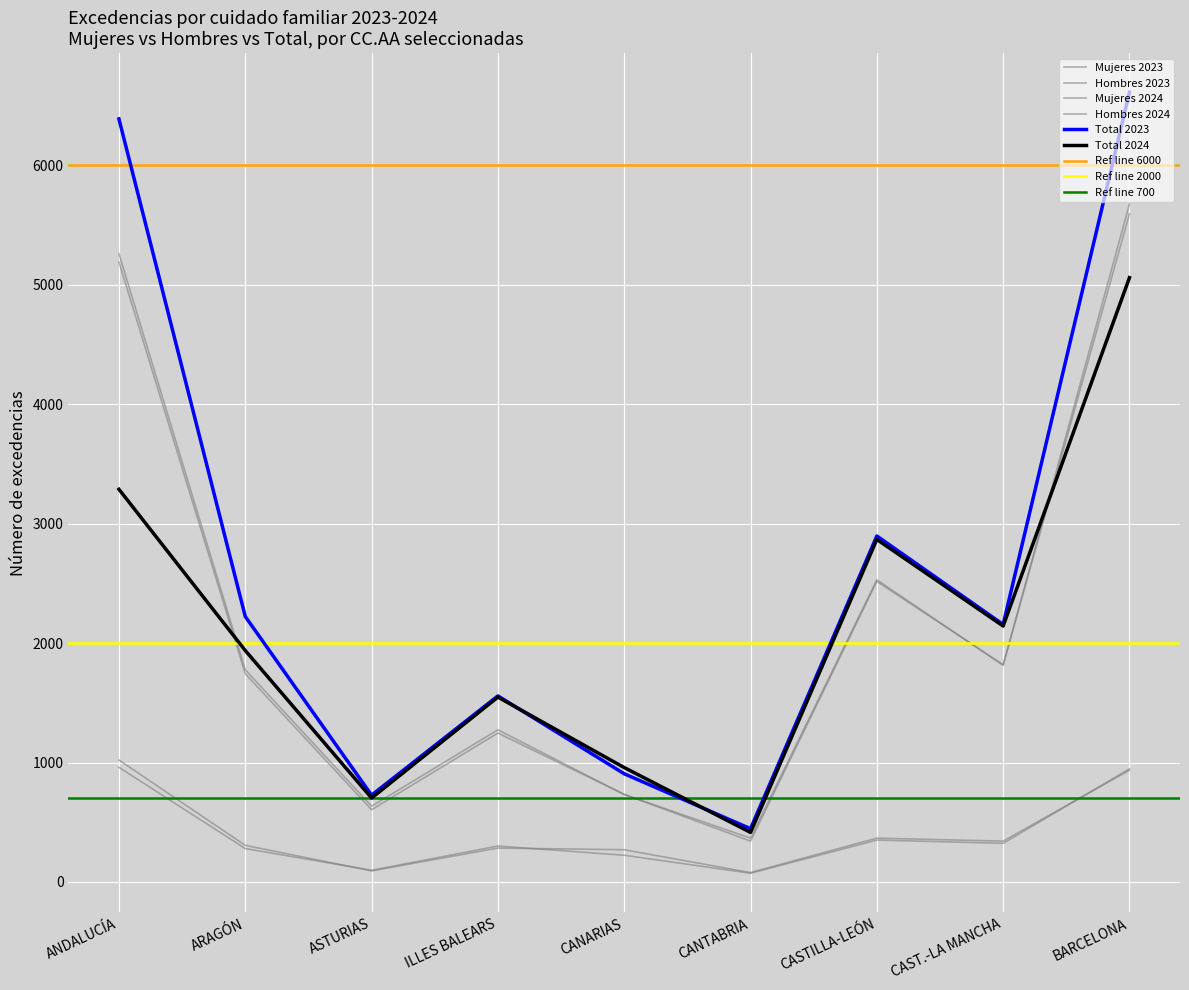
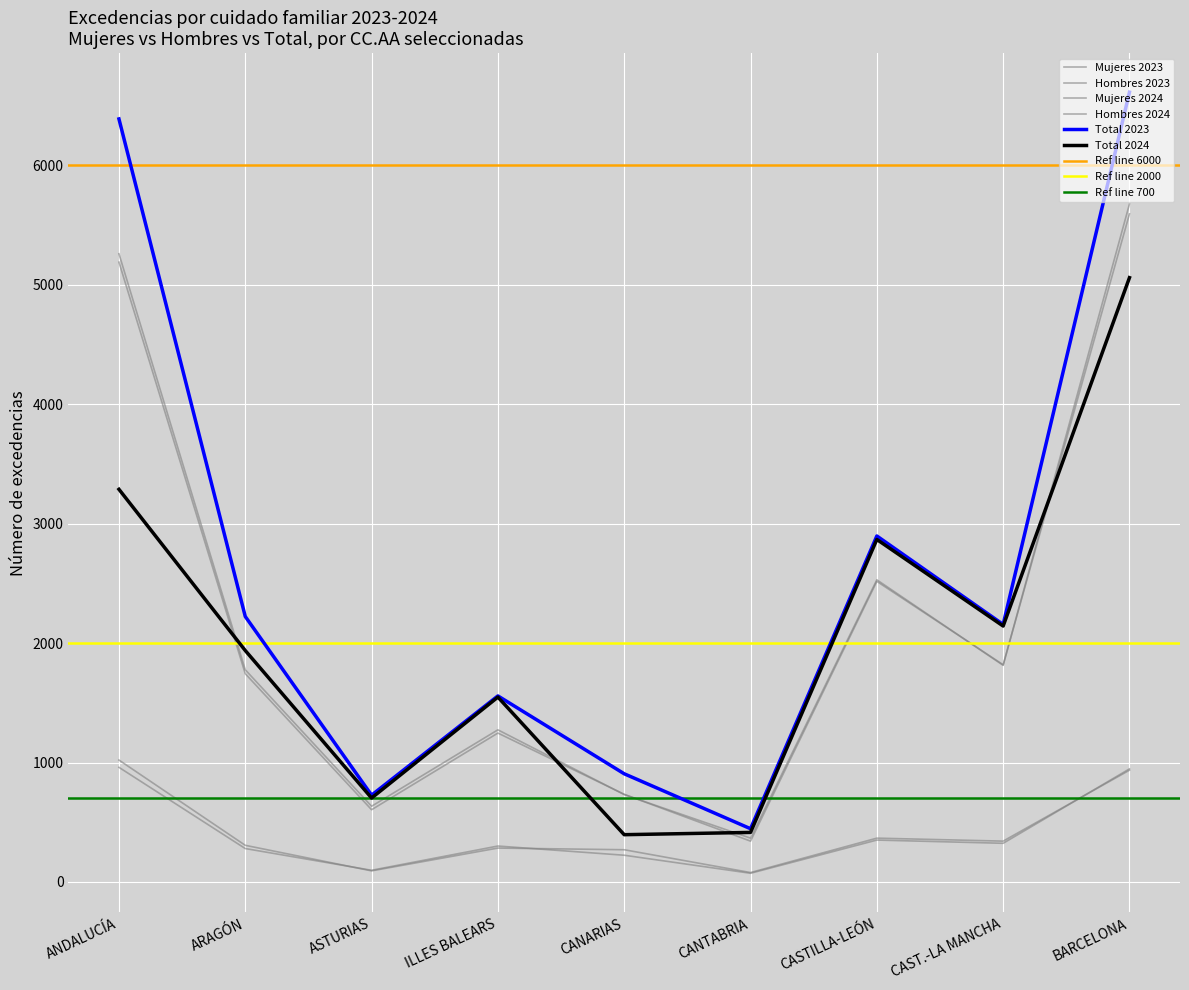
Total 2024, CANARIAS: 960 -> 400
